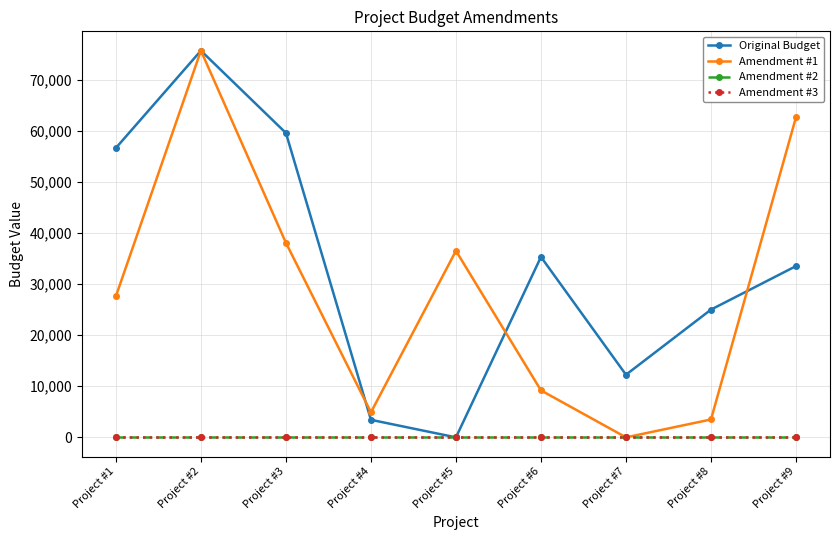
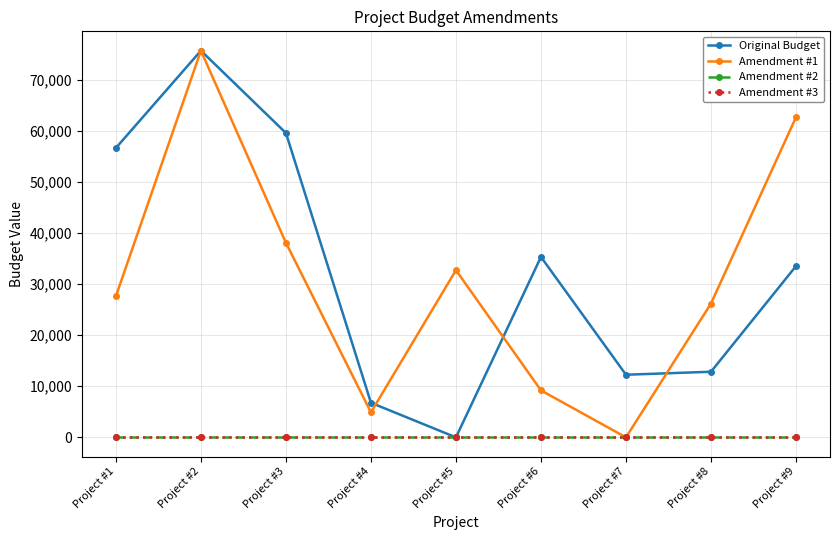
Original Budget, Project #4: 3,000 -> 7,000
Amendment #1, Project #5: 37,000 -> 33,000
Original Budget, Project #8: 25,000 -> 13,000
Amendment #1, Project #8: 4,000 -> 26,000
